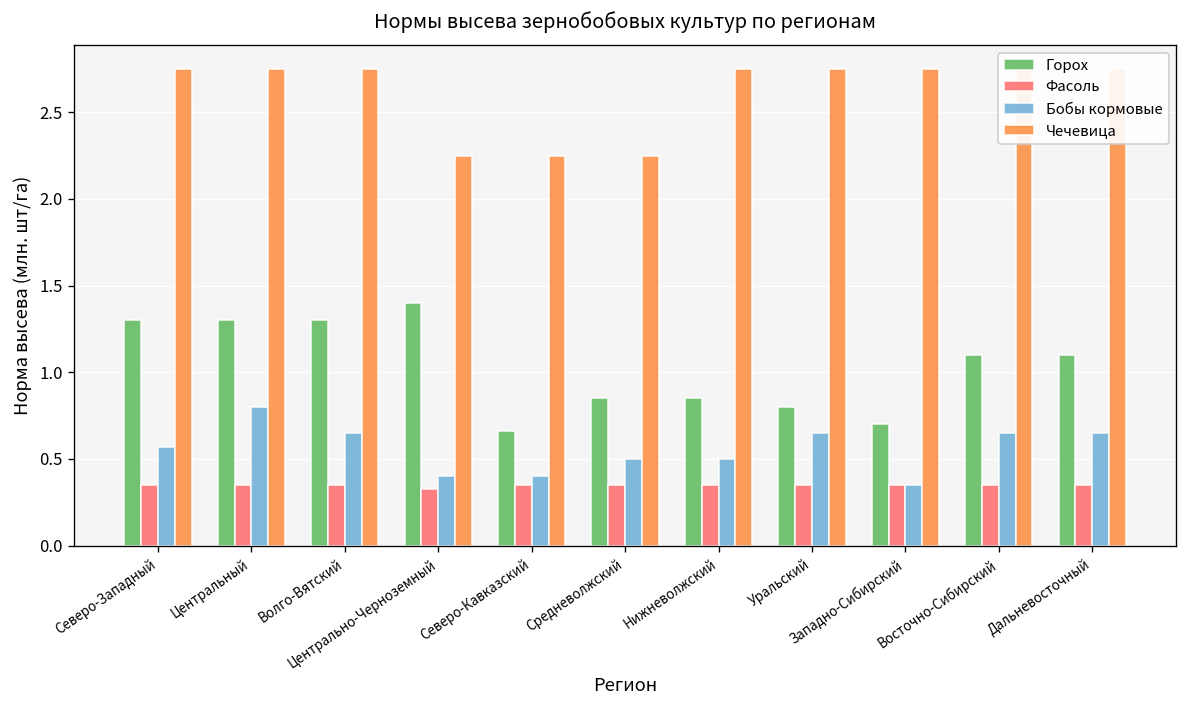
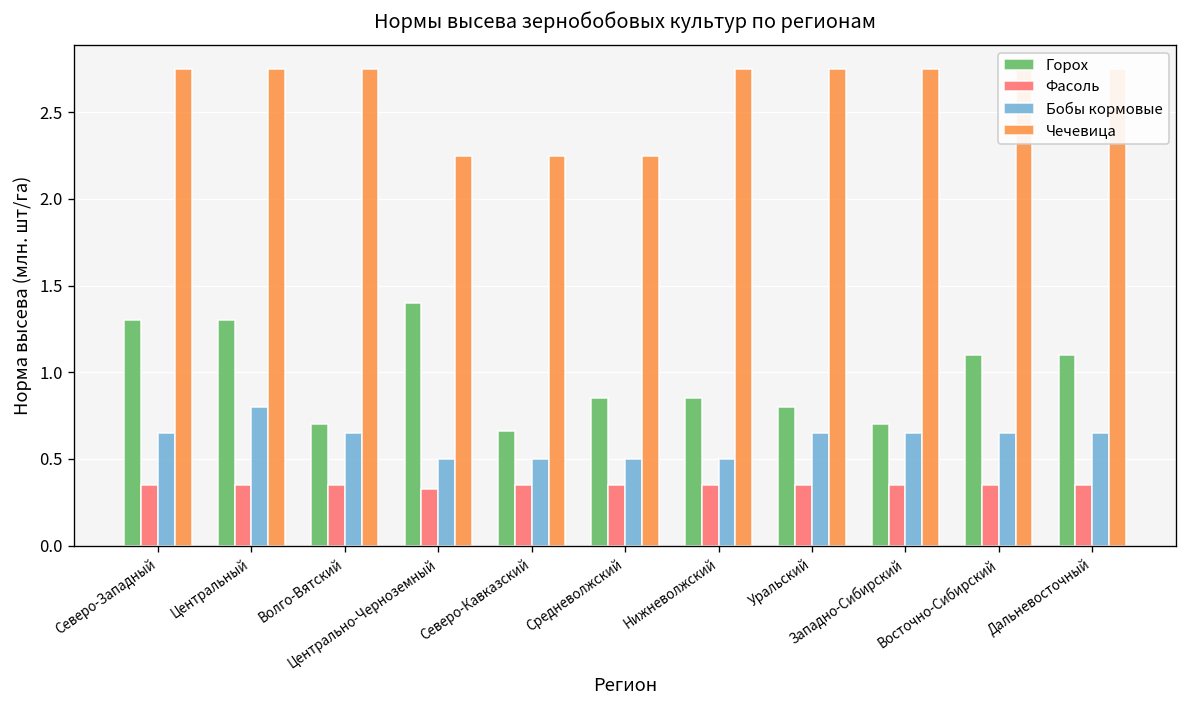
Бобы кормовые, Северо-Западный: 0.57 -> 0.65
Горох, Волго-Вятский: 1.3 -> 0.7
Бобы кормовые, Центрально-Черноземный: 0.4 -> 0.5
Бобы кормовые, Северо-Кавказский: 0.4 -> 0.5
Бобы кормовые, Западно-Сибирский: 0.35 -> 0.65
